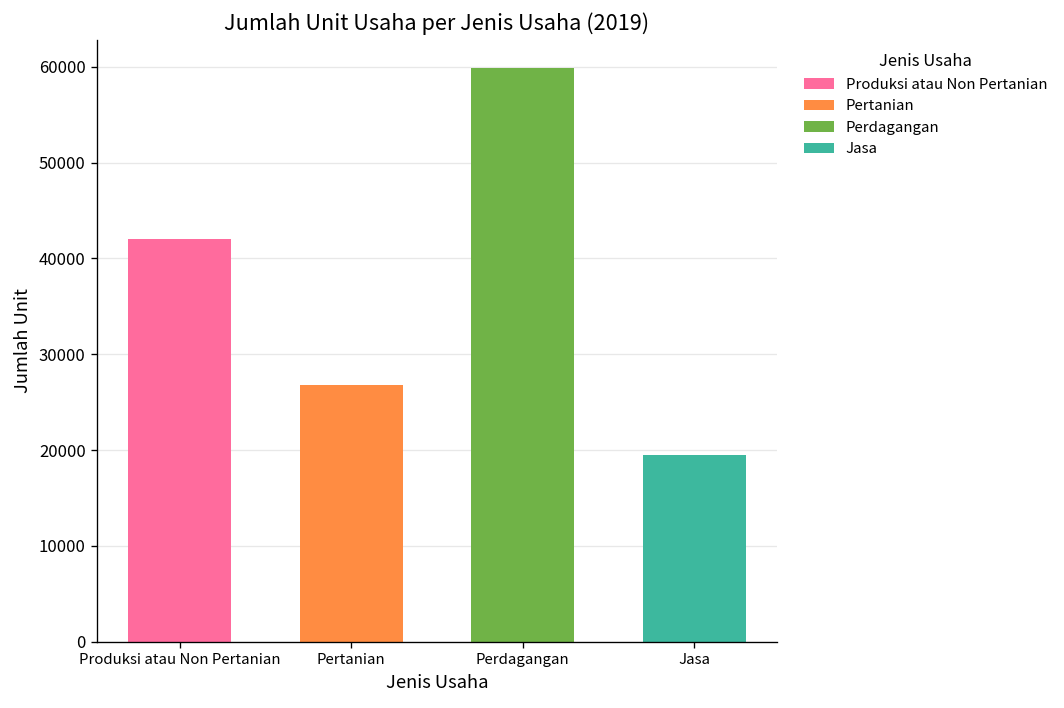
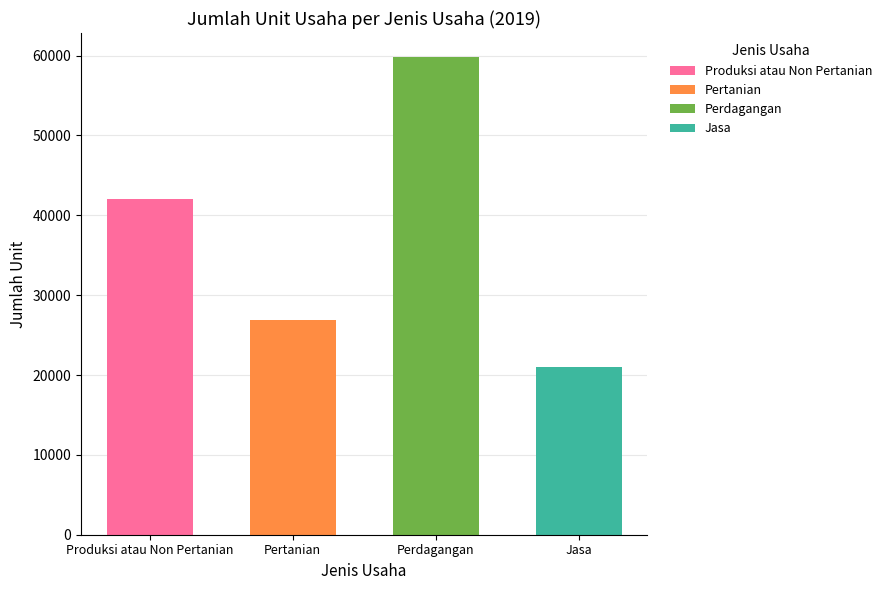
Jasa: 20000 -> 21000
